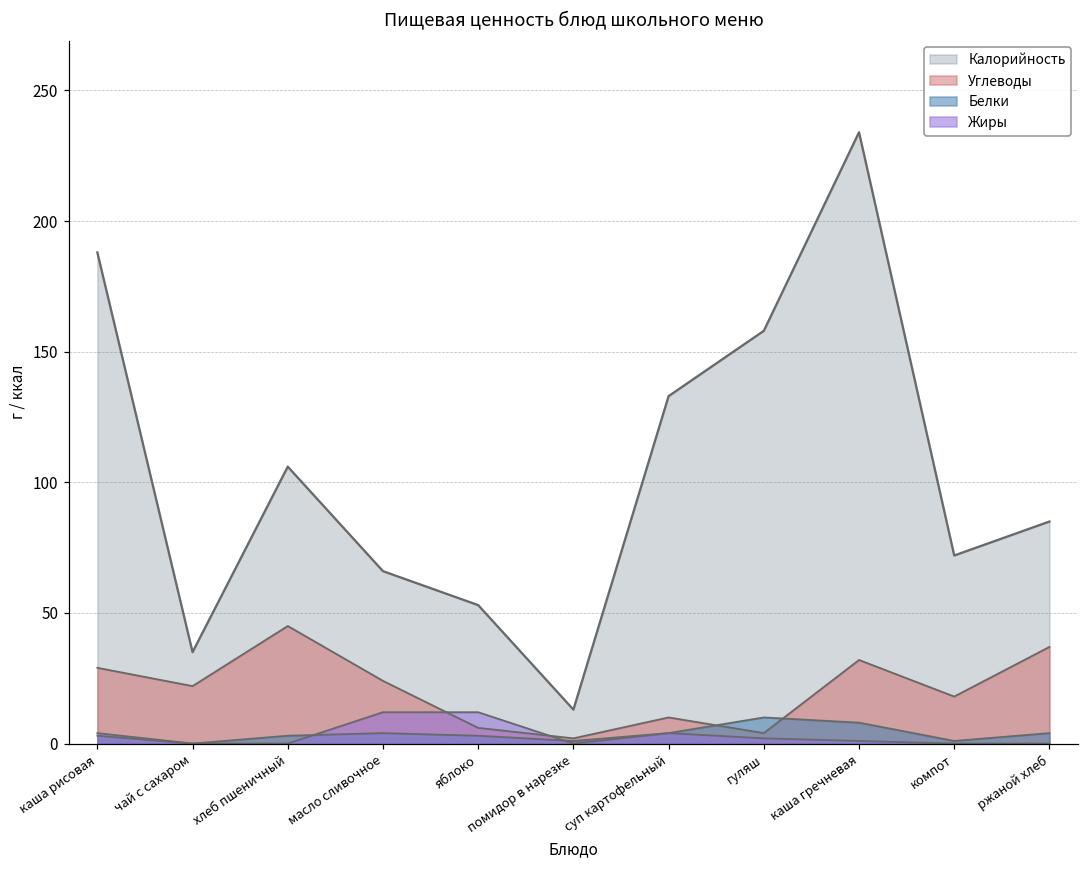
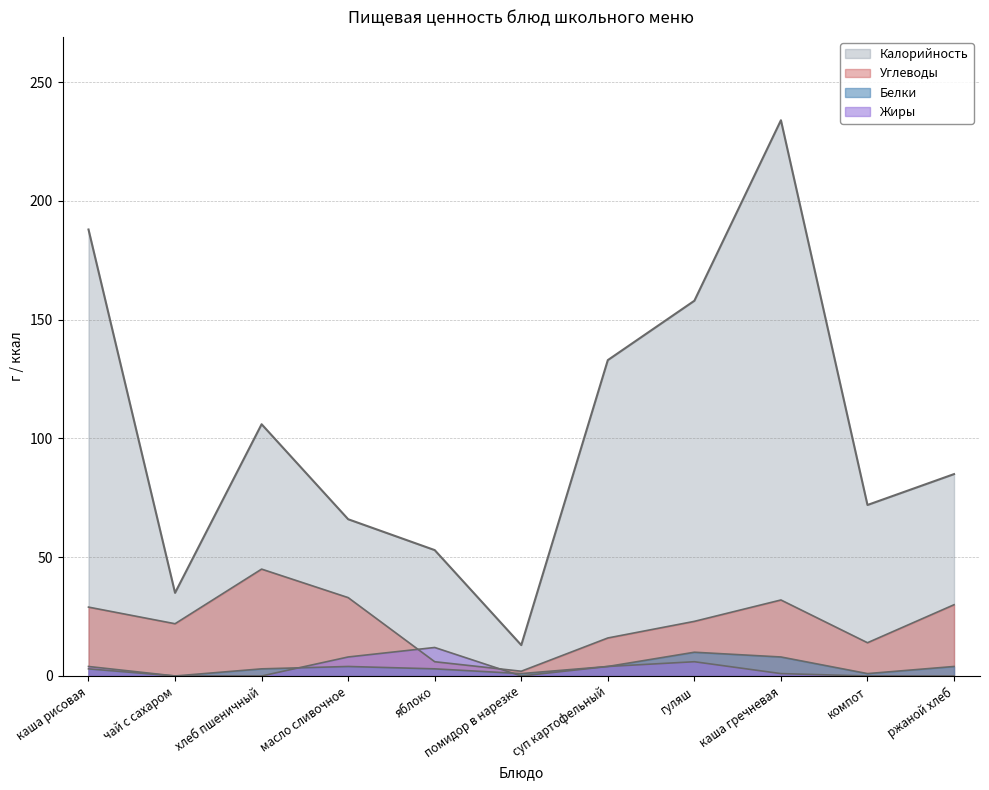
Углеводы, масло сливочное: 24 -> 33
Жиры, масло сливочное: 12 -> 8
Углеводы, суп картофельный: 10 -> 16
Углеводы, гуляш: 4 -> 23
Жиры, гуляш: 2 -> 6
Углеводы, компот: 18 -> 14
Углеводы, ржаной хлеб: 37 -> 30
